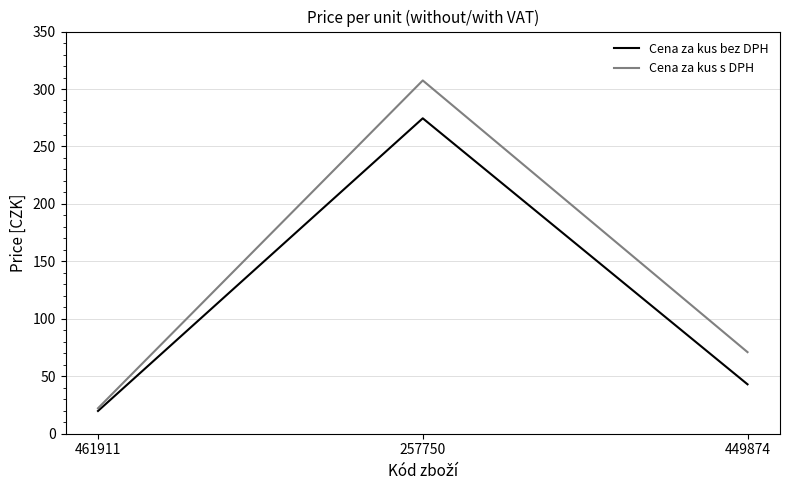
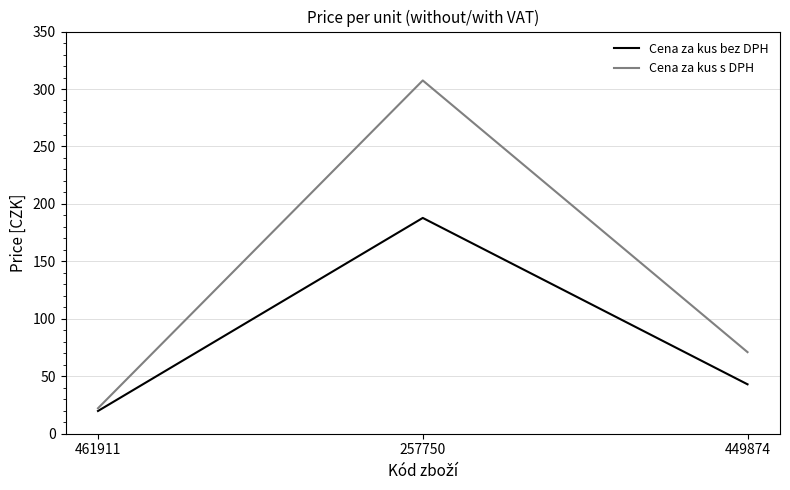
Cena za kus bez DPH, 257750: 275 -> 188
